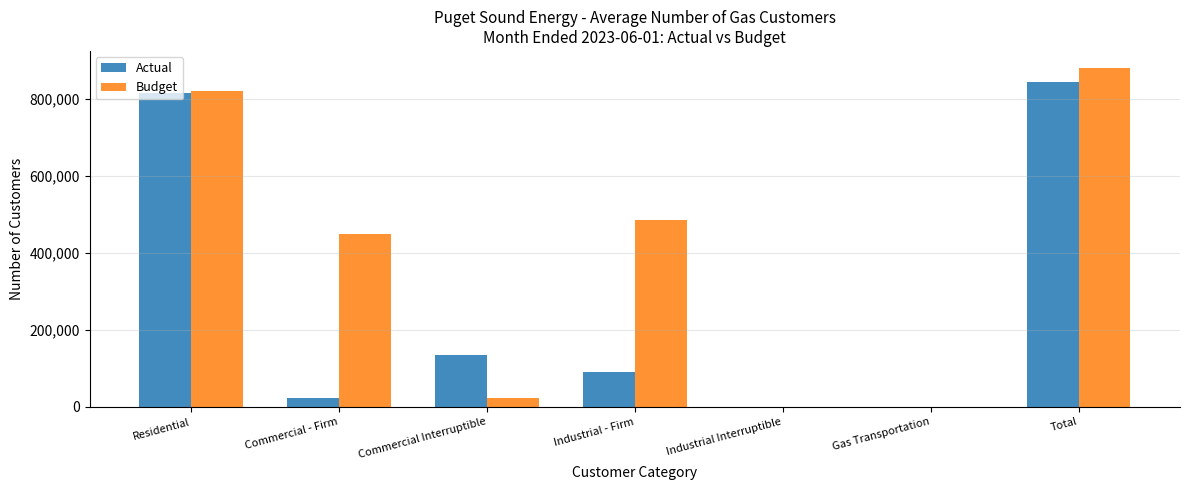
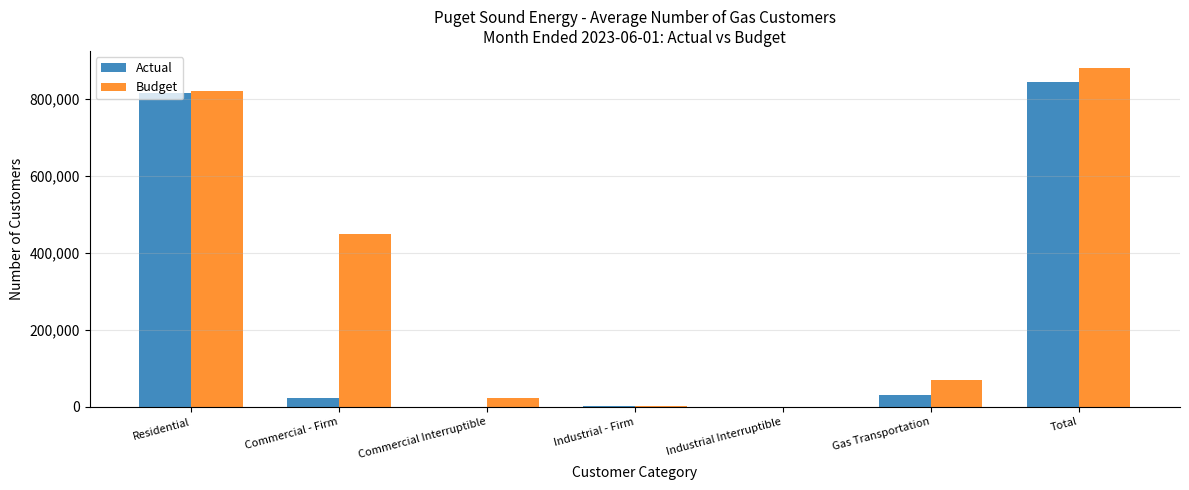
Actual, Commercial Interruptible: 140,000 -> 0
Actual, Industrial - Firm: 90,000 -> 0
Budget, Industrial - Firm: 490,000 -> 0
Actual, Gas Transportation: 0 -> 30,000
Budget, Gas Transportation: 0 -> 70,000
